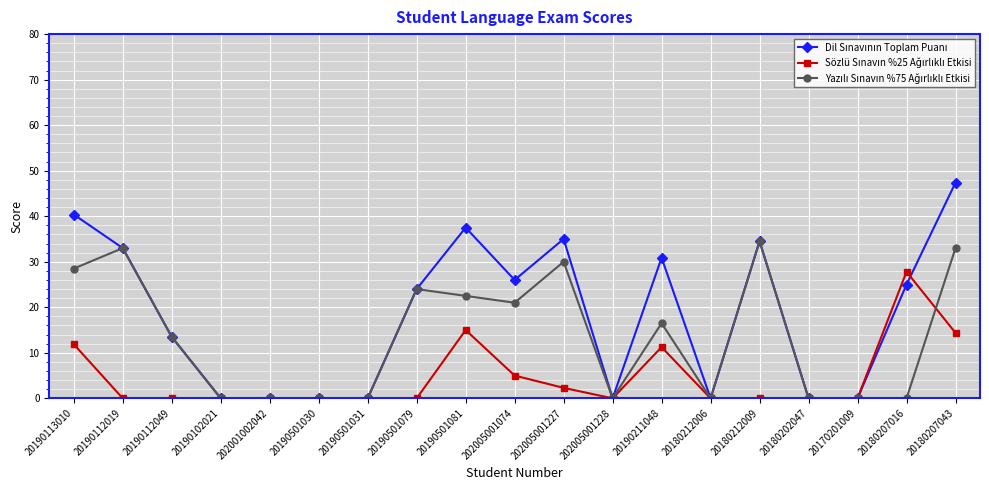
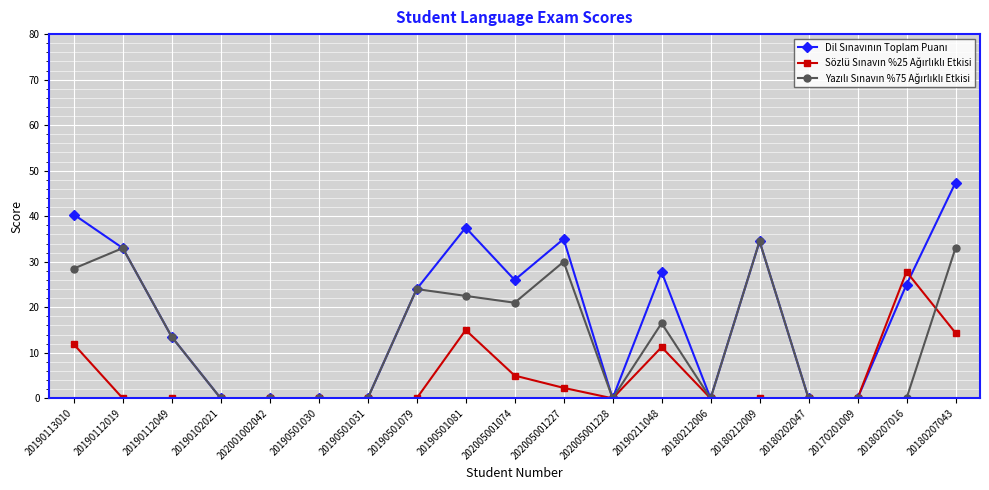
Dil Sınavının Toplam Puanı, 20190211048: 31 -> 28
